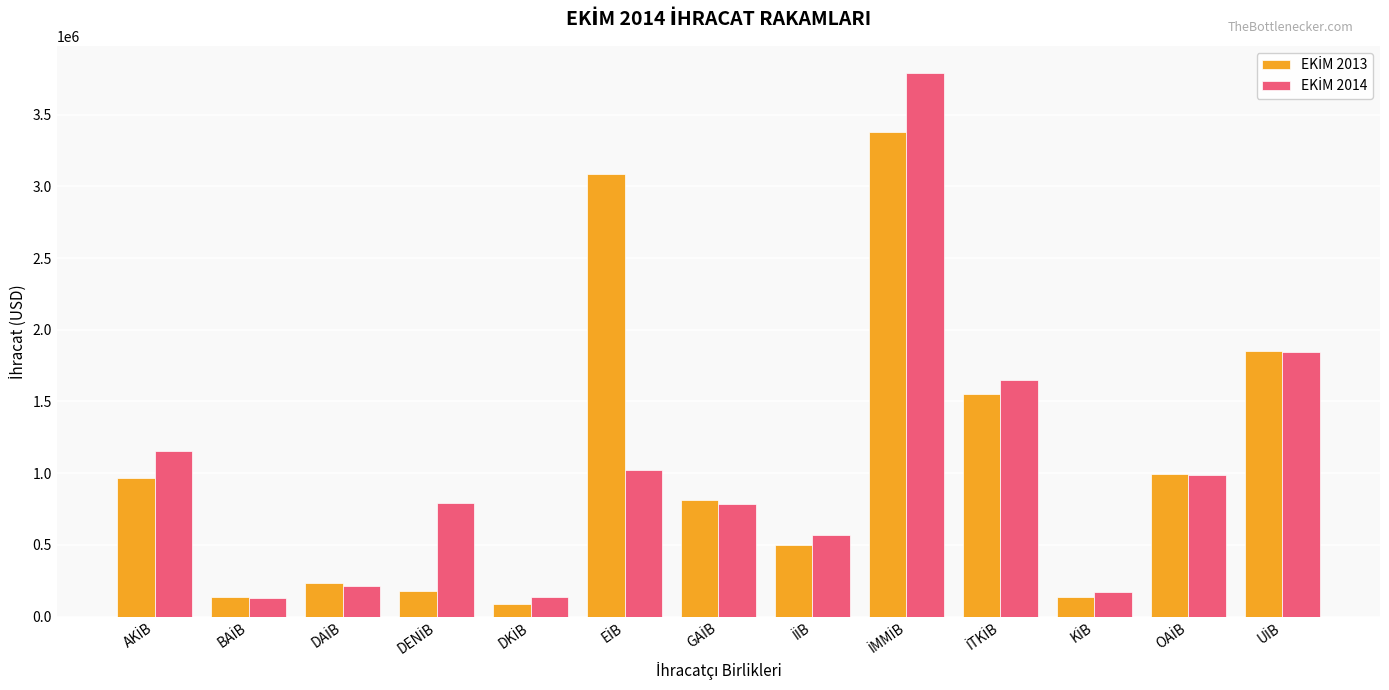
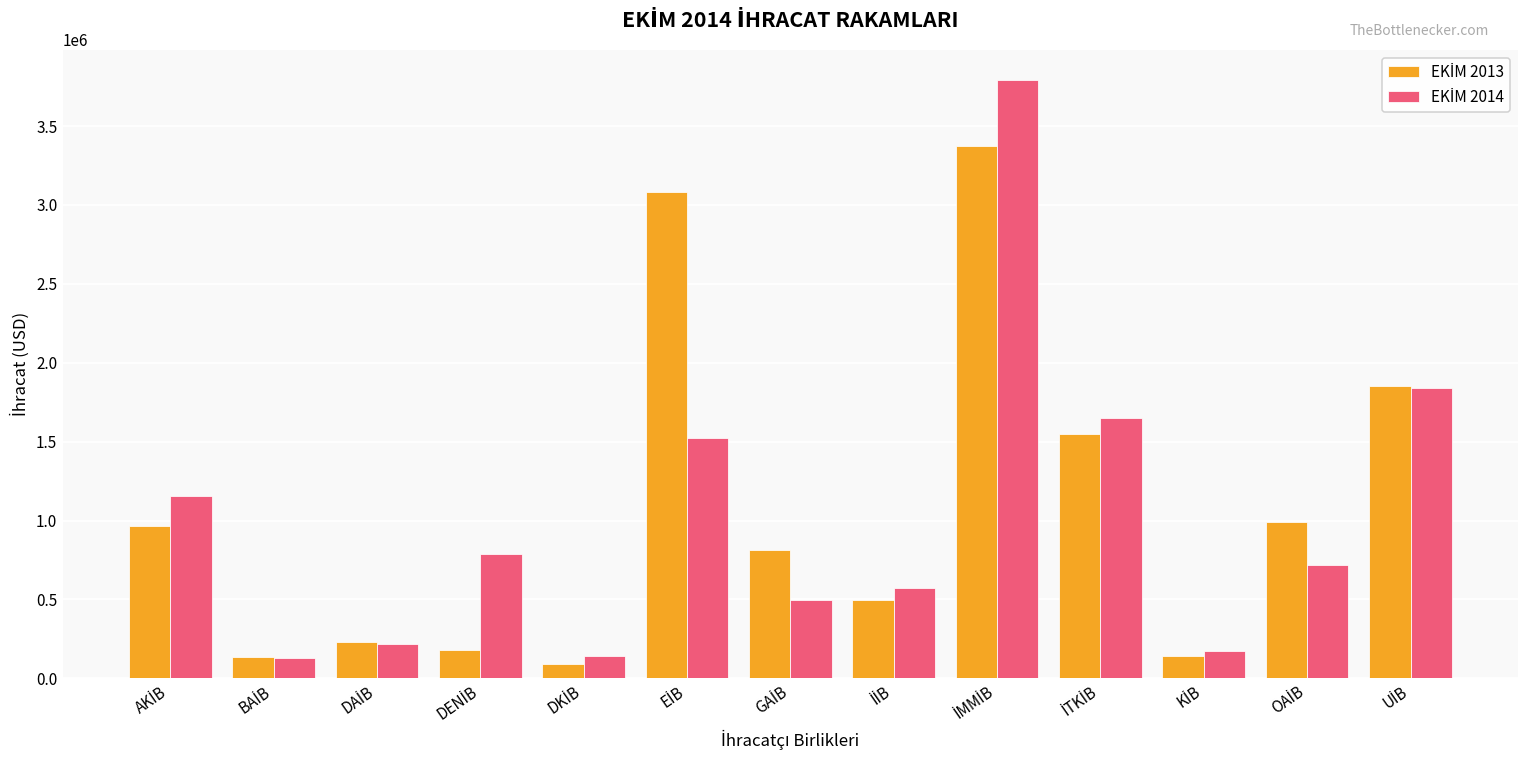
EKİM 2014, EİB: 1030000 -> 1520000
EKİM 2014, GAİB: 780000 -> 490000
EKİM 2014, OAİB: 990000 -> 720000
